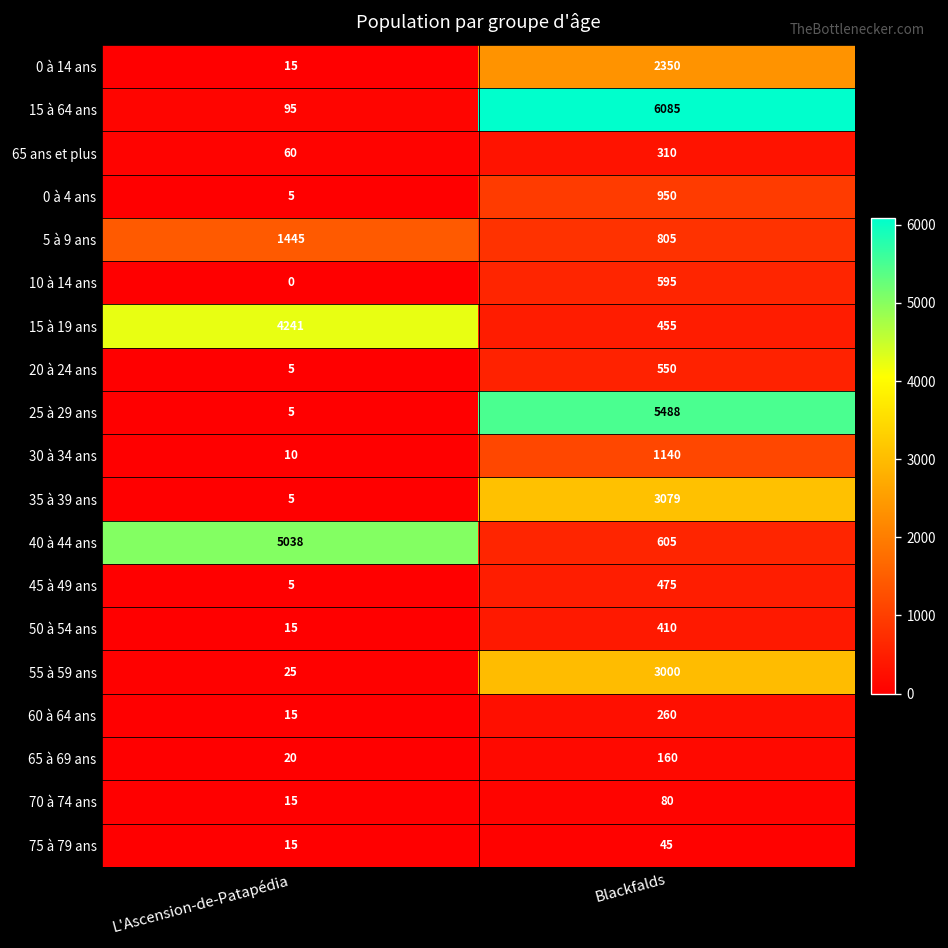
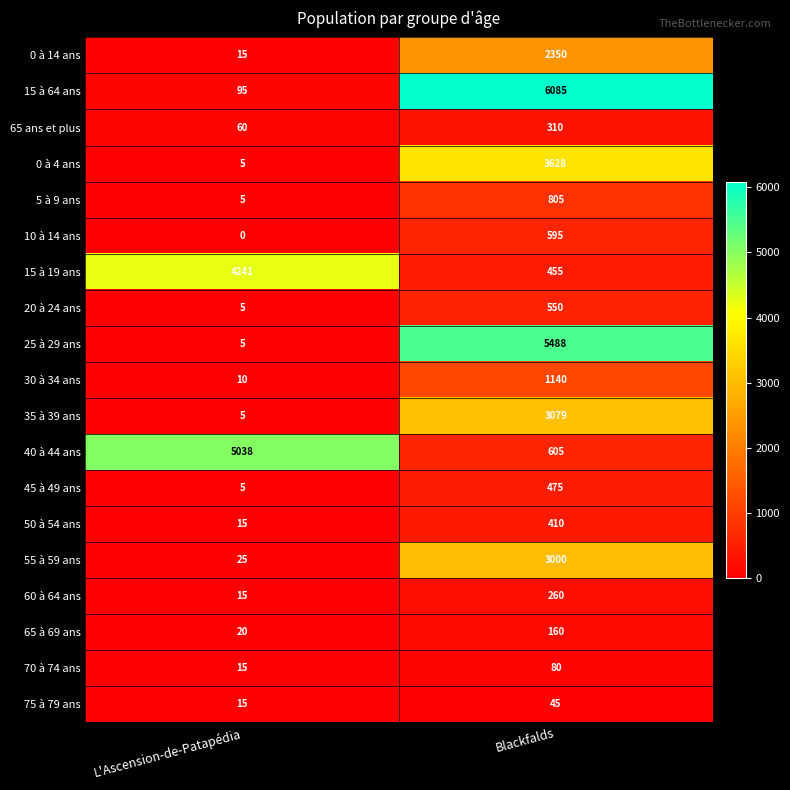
0 à 4 ans, Blackfalds: 950 -> 3628
5 à 9 ans, L'Ascension-de-Patapédia: 1445 -> 5
